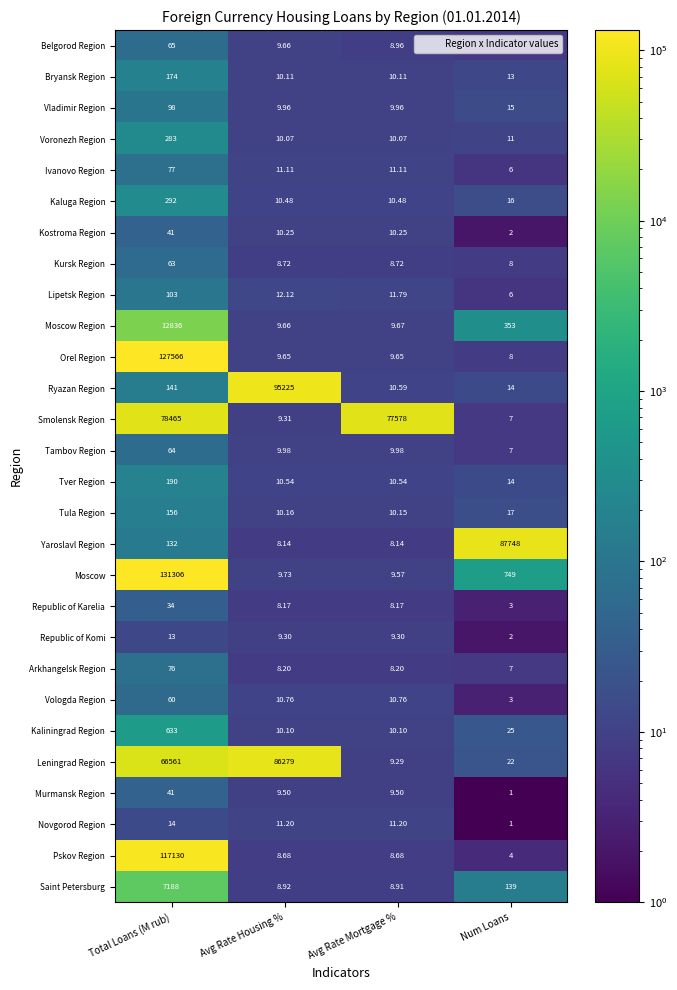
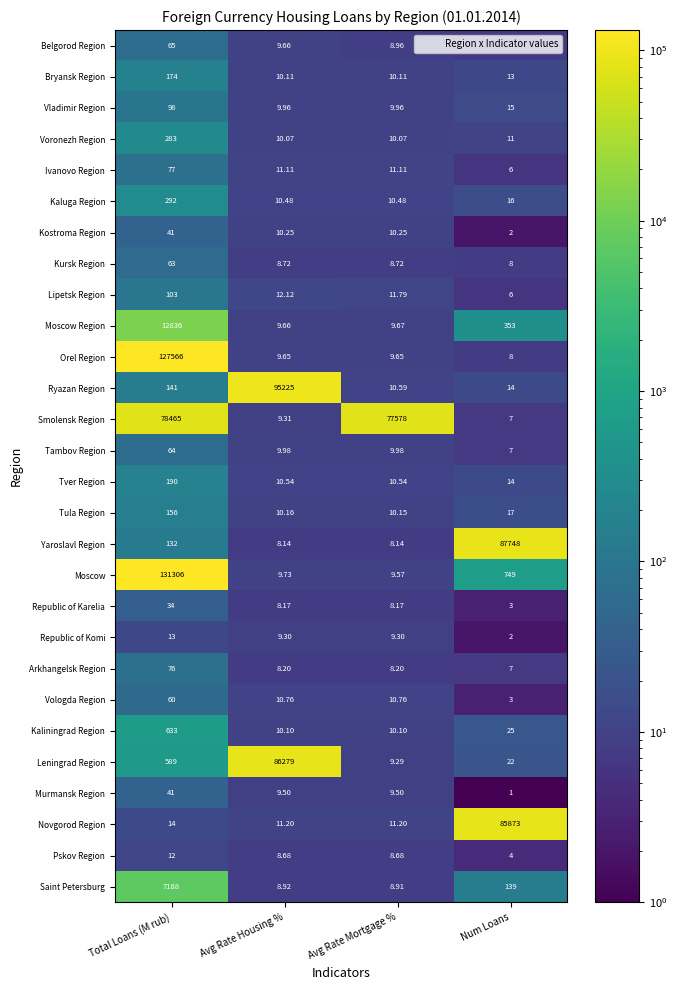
Leningrad Region, Total Loans (M rub): 66561 -> 589
Novgorod Region, Num Loans: 1 -> 85873
Pskov Region, Total Loans (M rub): 117130 -> 12
